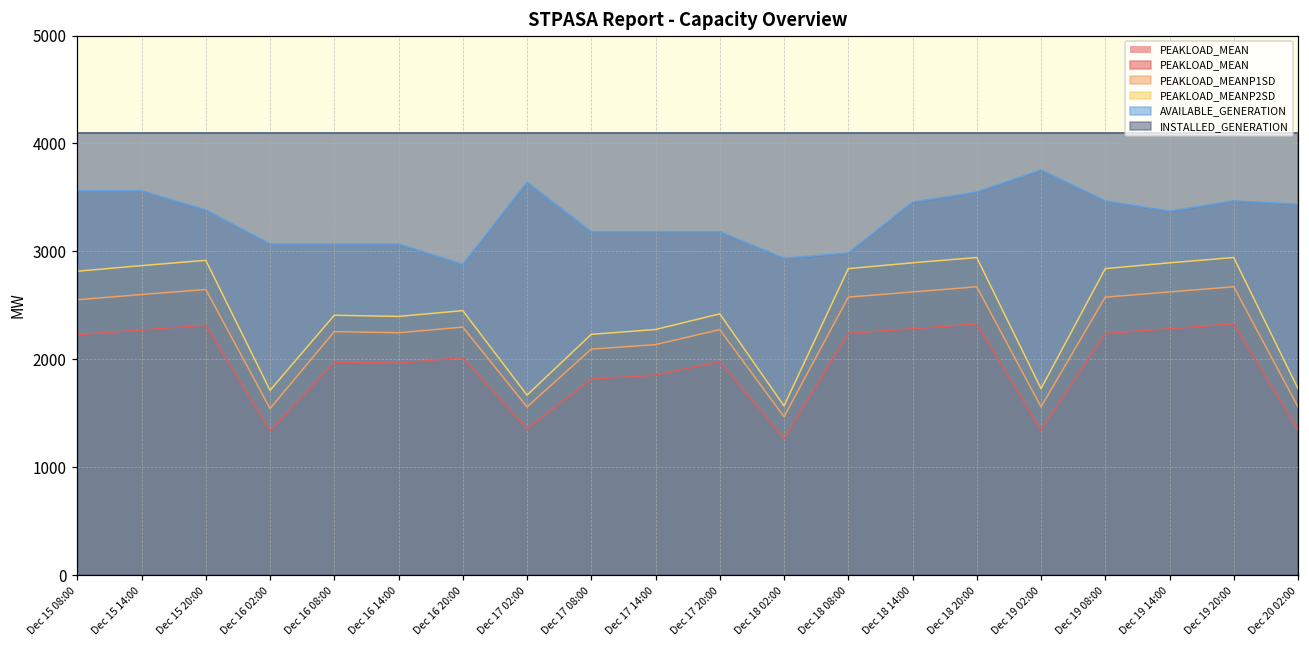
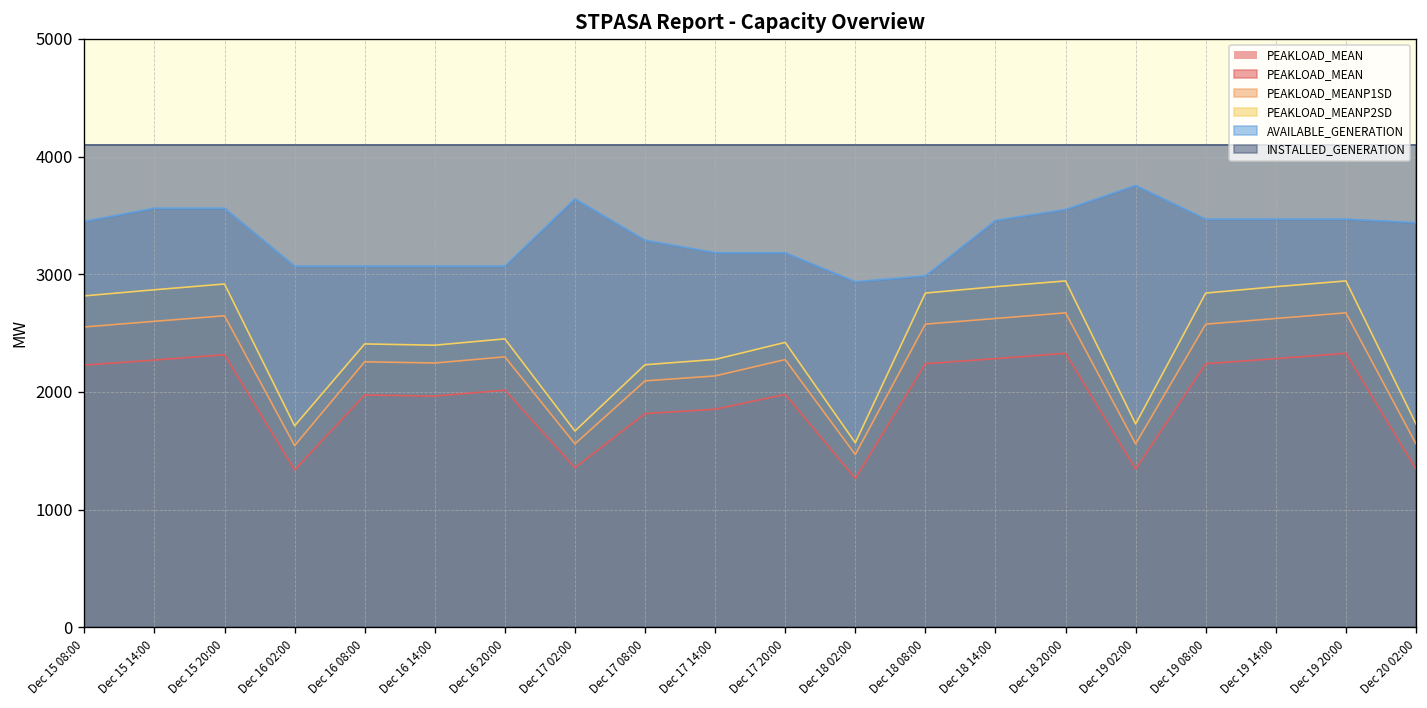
AVAILABLE_GENERATION, Dec 15 08:00: 3600 -> 3400
AVAILABLE_GENERATION, Dec 15 20:00: 3400 -> 3600
AVAILABLE_GENERATION, Dec 16 20:00: 2900 -> 3100
AVAILABLE_GENERATION, Dec 17 08:00: 3200 -> 3300
AVAILABLE_GENERATION, Dec 19 14:00: 3400 -> 3500
